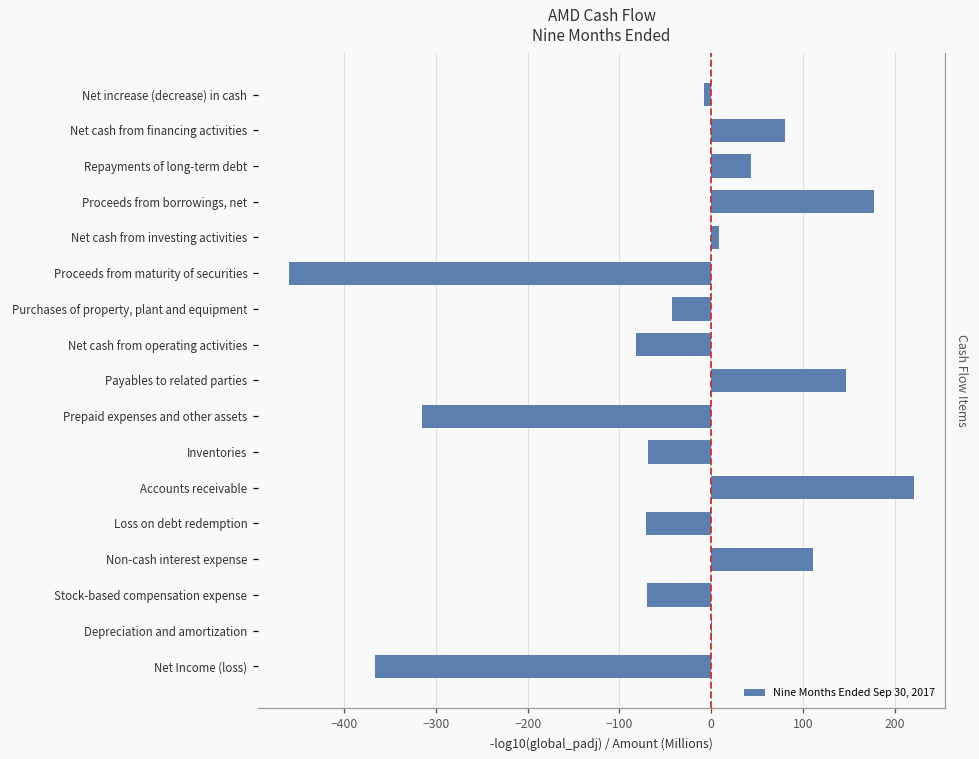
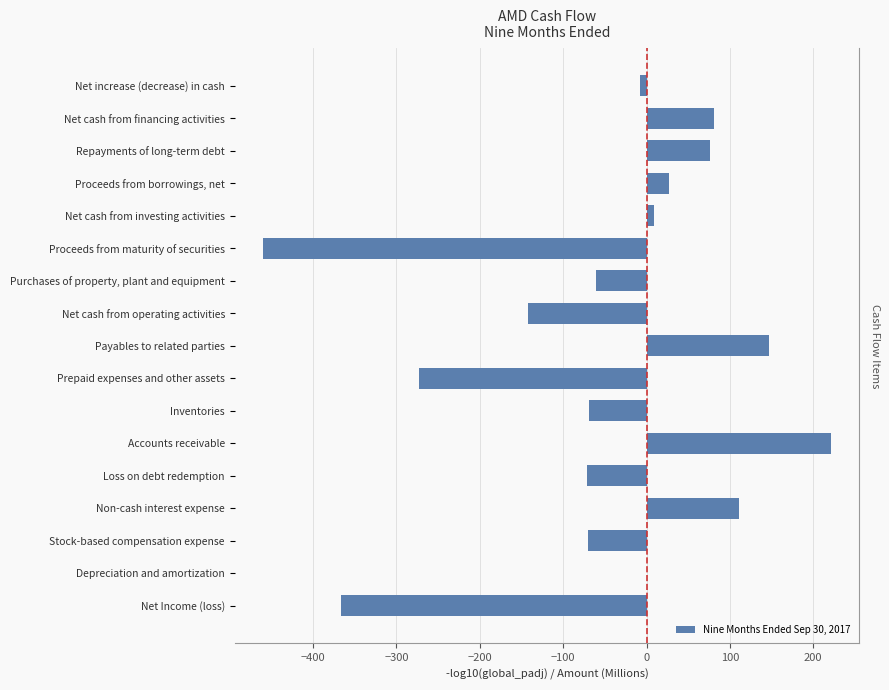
Repayments of long-term debt: 40 -> 80
Proceeds from borrowings, net: 180 -> 30
Purchases of property, plant and equipment: -40 -> -60
Net cash from operating activities: -80 -> -140
Prepaid expenses and other assets: -320 -> -270
